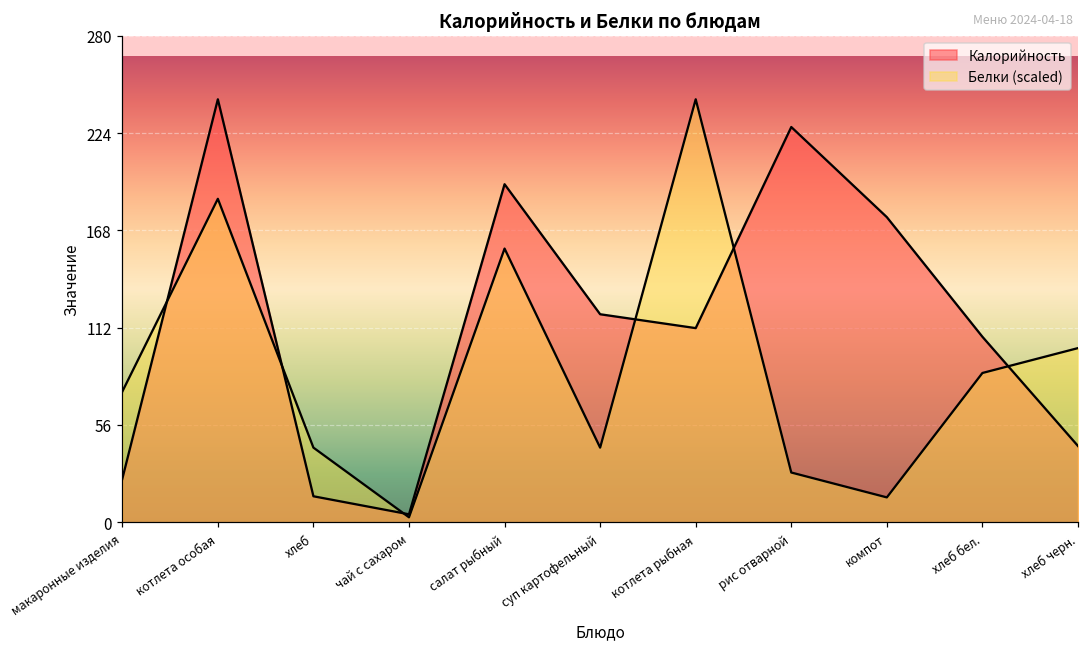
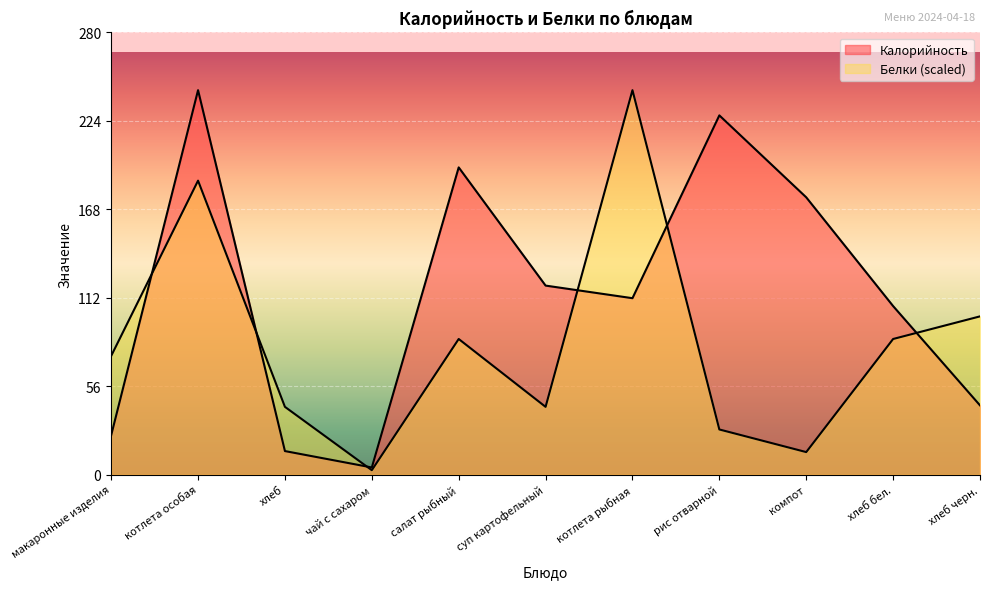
Белки (scaled), салат рыбный: 158 -> 86
